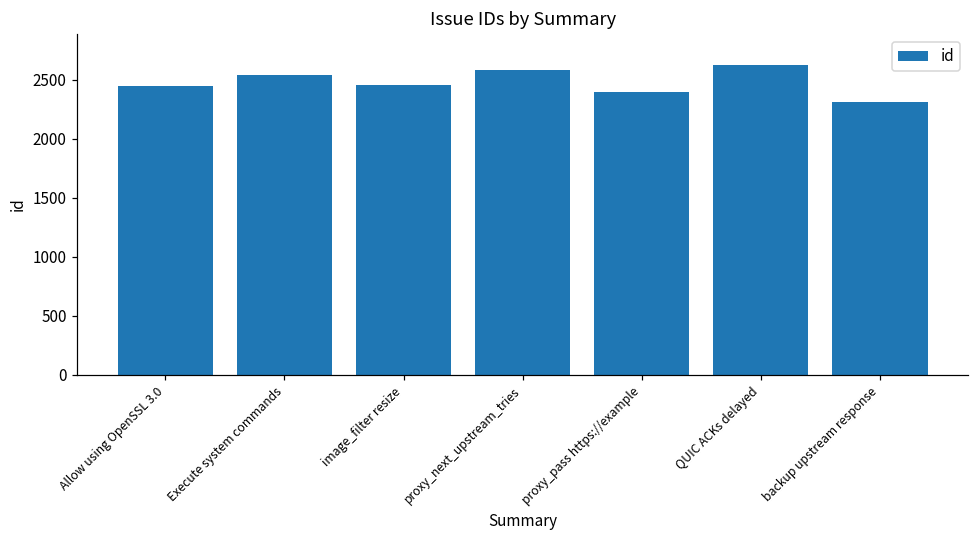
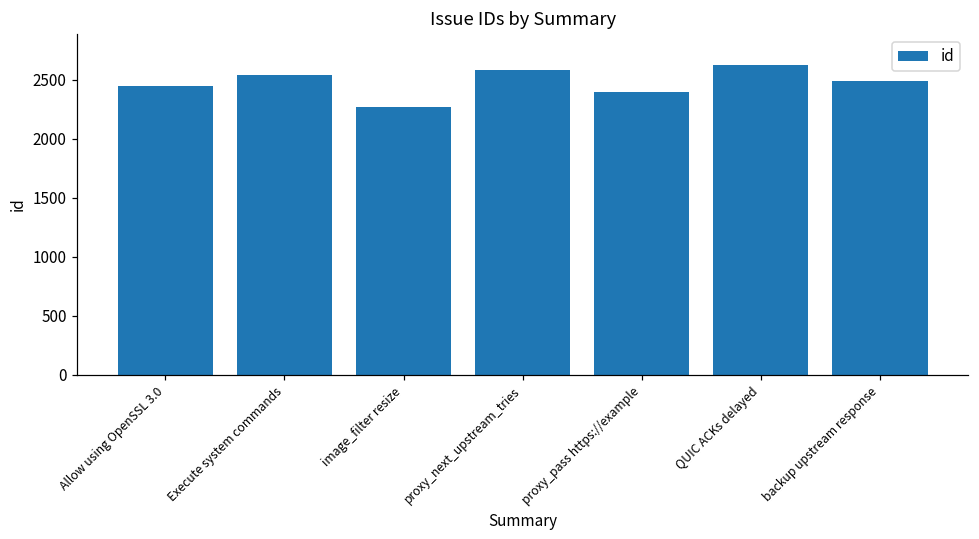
image_filter resize: 2450 -> 2270
backup upstream response: 2310 -> 2490
